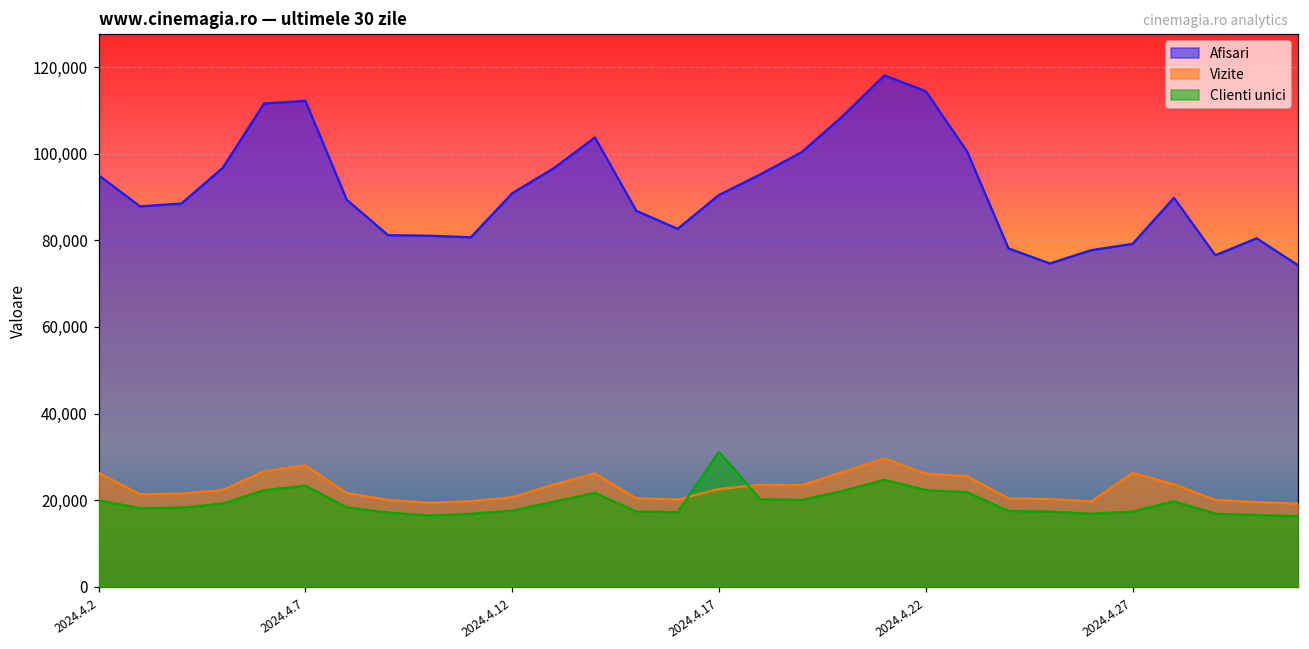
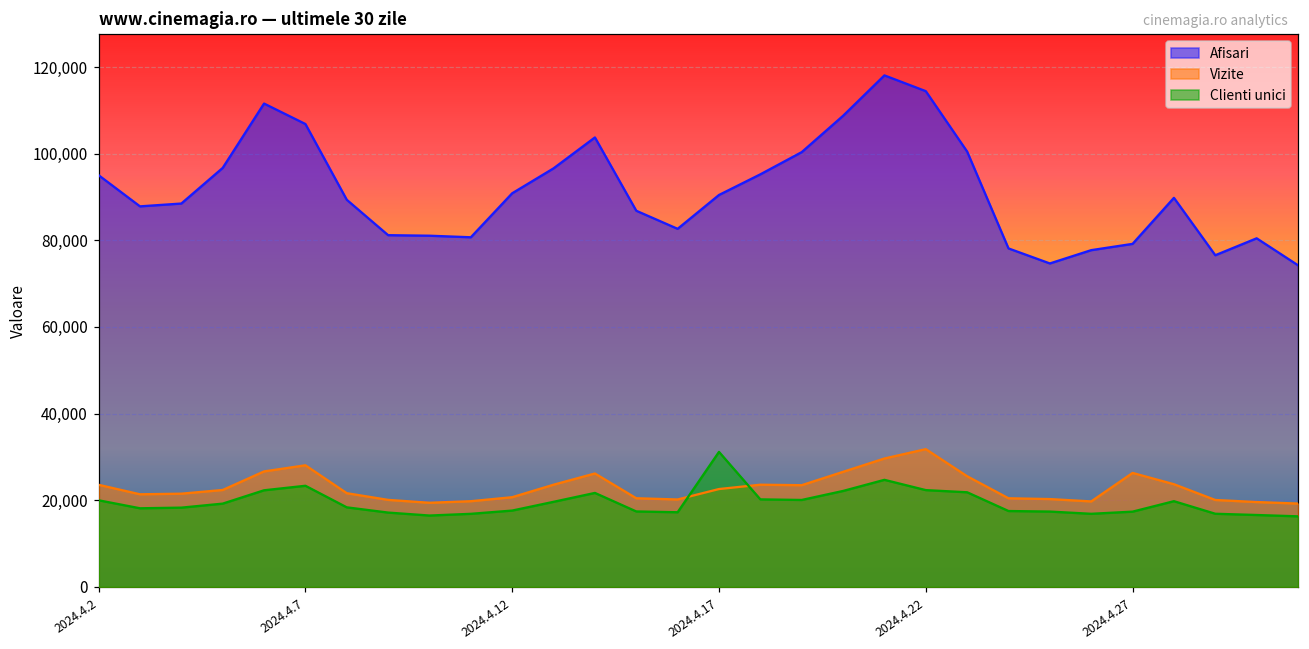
Vizite, 2024.4.2: 26,000 -> 24,000
Afisari, 2024.4.7: 112,000 -> 107,000
Vizite, 2024.4.22: 26,000 -> 32,000
